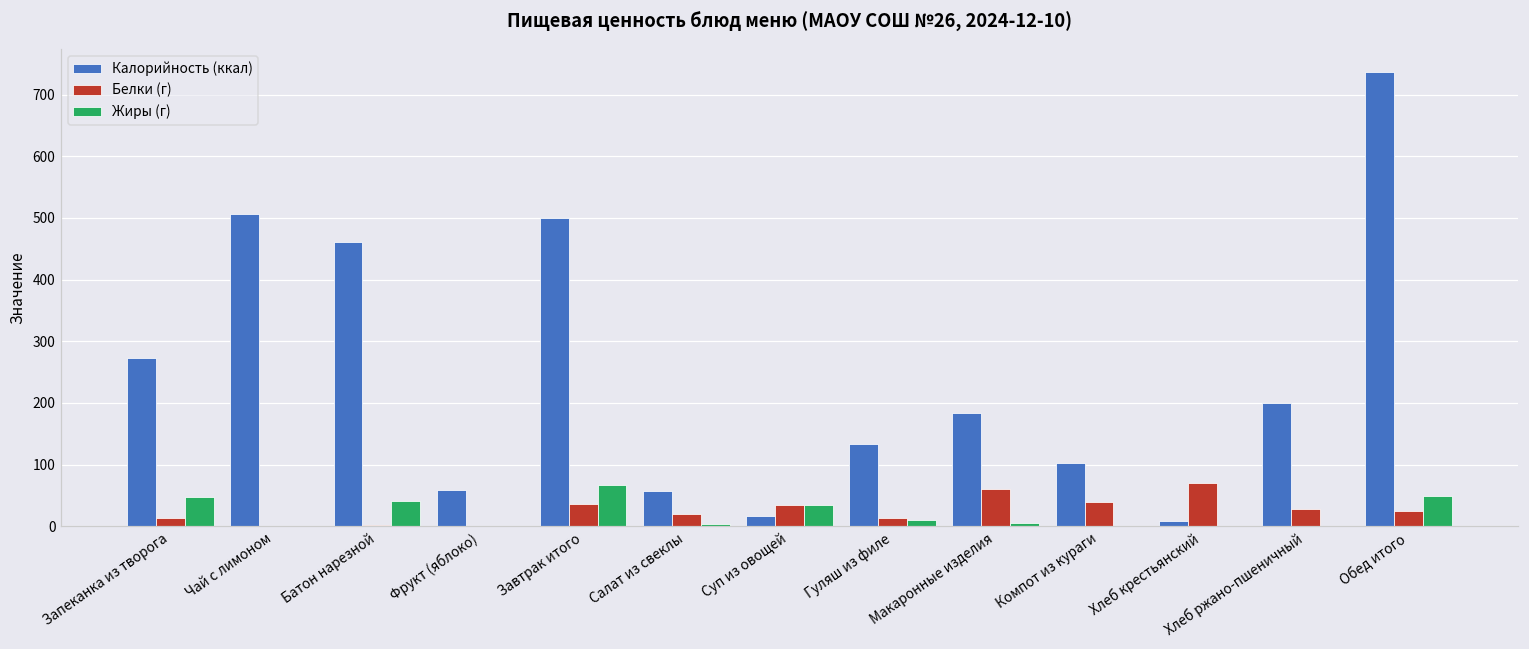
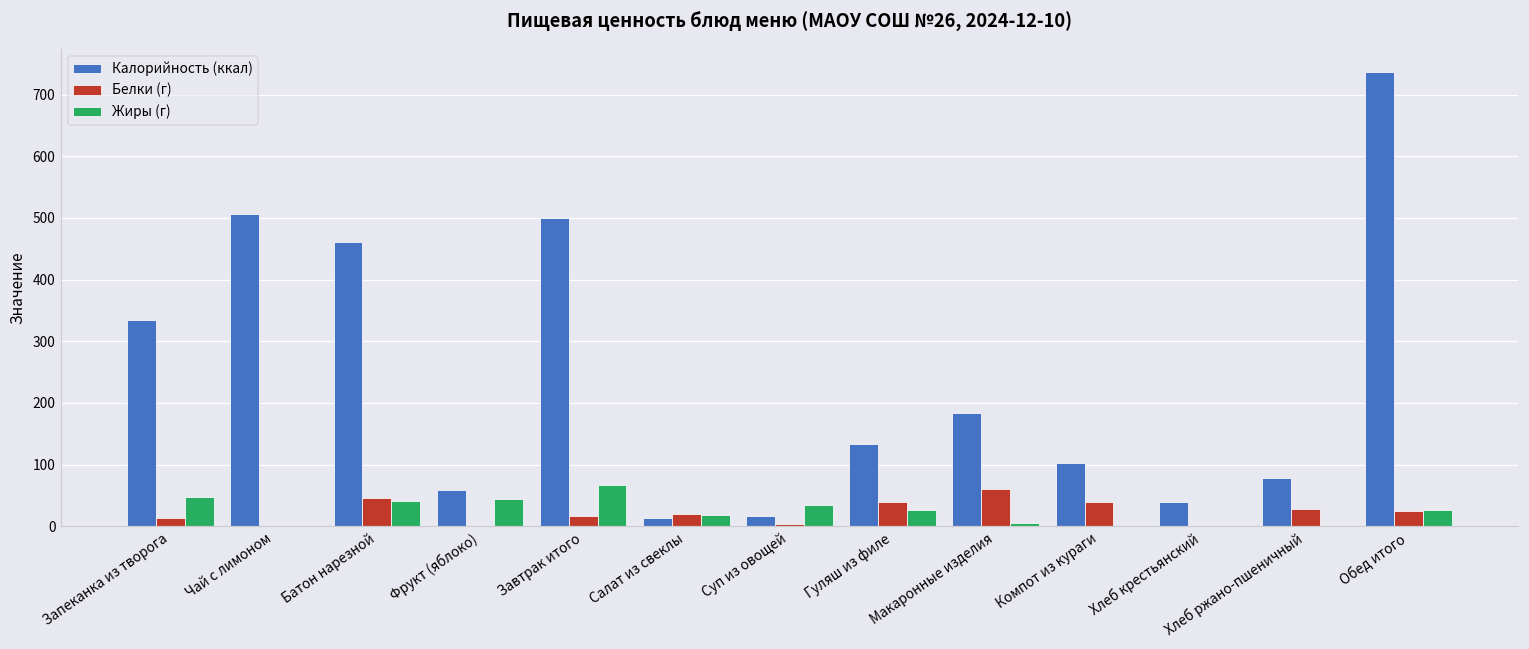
Калорийность (ккал), Запеканка из творога: 270 -> 340
Белки (г), Батон нарезной: 0 -> 50
Жиры (г), Фрукт (яблоко): 0 -> 40
Белки (г), Завтрак итого: 40 -> 20
Калорийность (ккал), Салат из свеклы: 60 -> 10
Жиры (г), Салат из свеклы: 0 -> 20
Белки (г), Суп из овощей: 30 -> 0
Белки (г), Гуляш из филе: 10 -> 40
Жиры (г), Гуляш из филе: 10 -> 30
Калорийность (ккал), Хлеб крестьянский: 10 -> 40
Белки (г), Хлеб крестьянский: 70 -> 0
Калорийность (ккал), Хлеб ржано-пшеничный: 200 -> 80
Жиры (г), Обед итого: 50 -> 30
